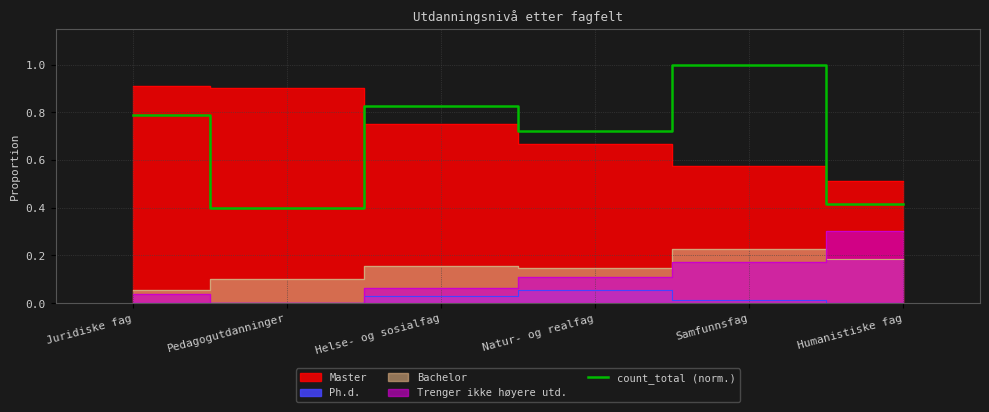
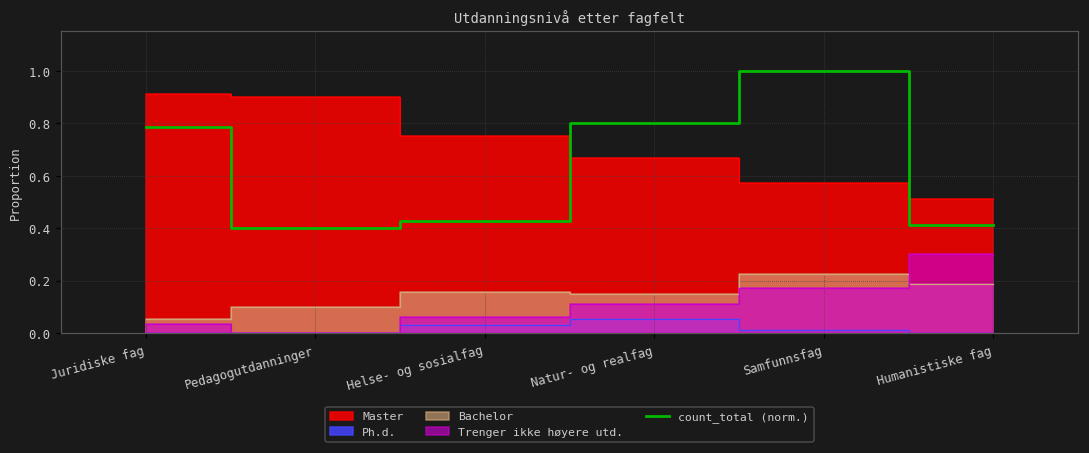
count_total (norm.), Helse- og sosialfag: 0.83 -> 0.43
count_total (norm.), Natur- og realfag: 0.72 -> 0.80
